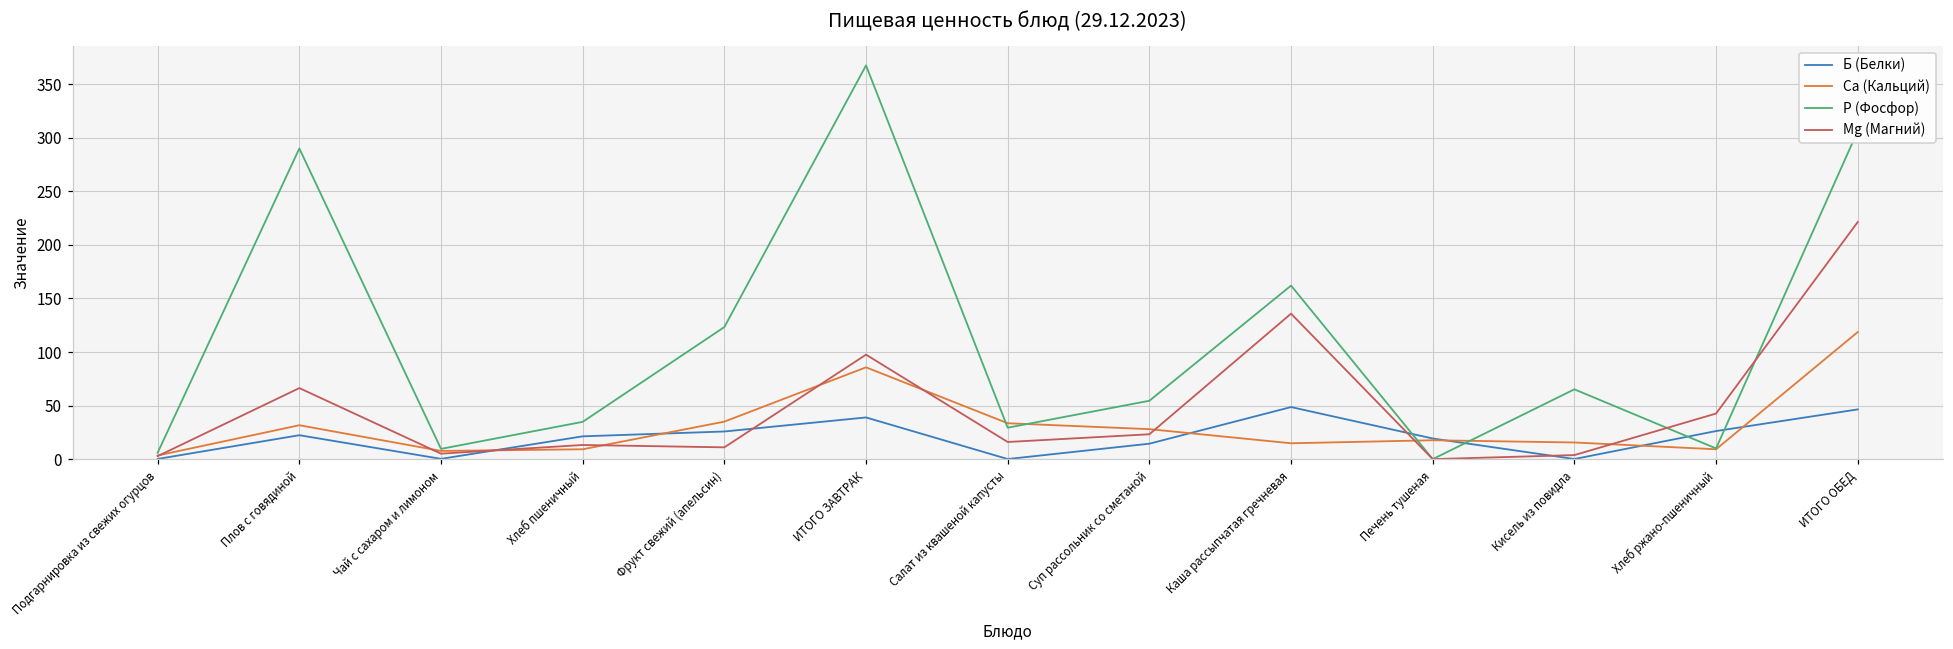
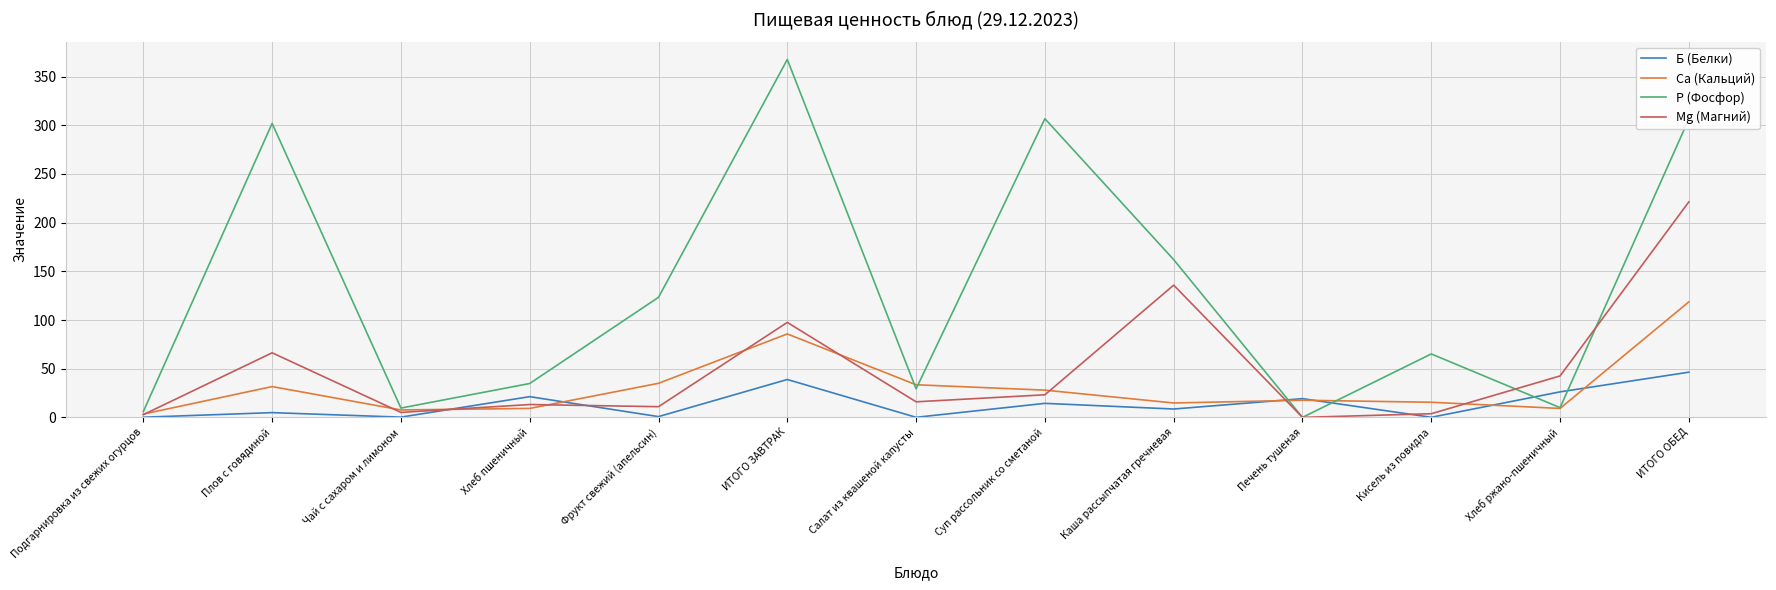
Б (Белки), Плов с говядиной: 20 -> 0
Р (Фосфор), Плов с говядиной: 290 -> 300
Б (Белки), Фрукт свежий (апельсин): 30 -> 0
Р (Фосфор), Суп рассольник со сметаной: 50 -> 310
Б (Белки), Каша рассыпчатая гречневая: 50 -> 10
